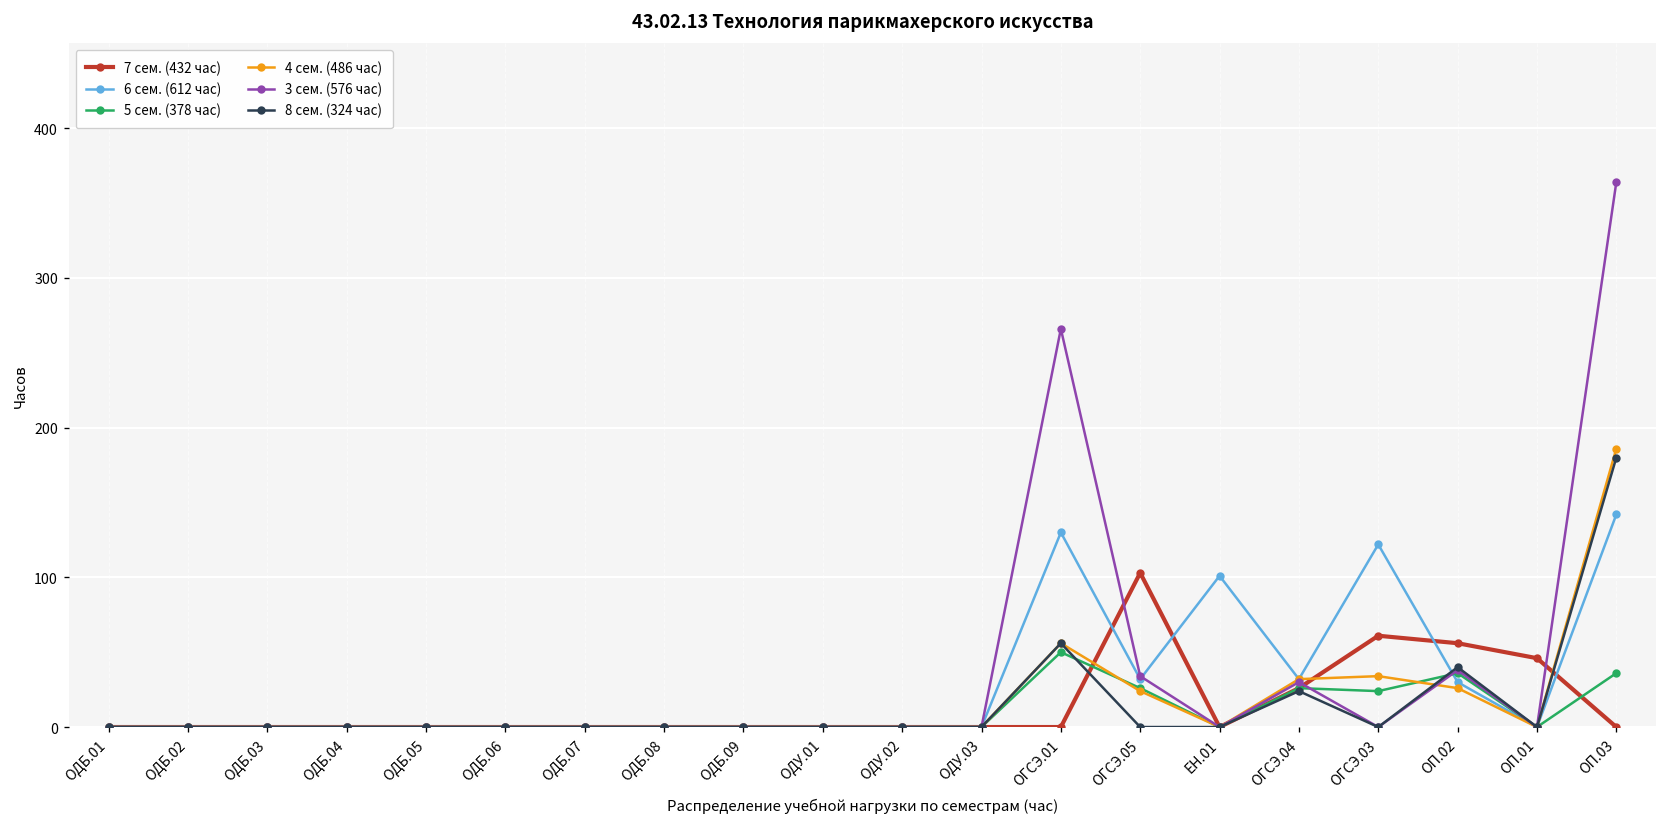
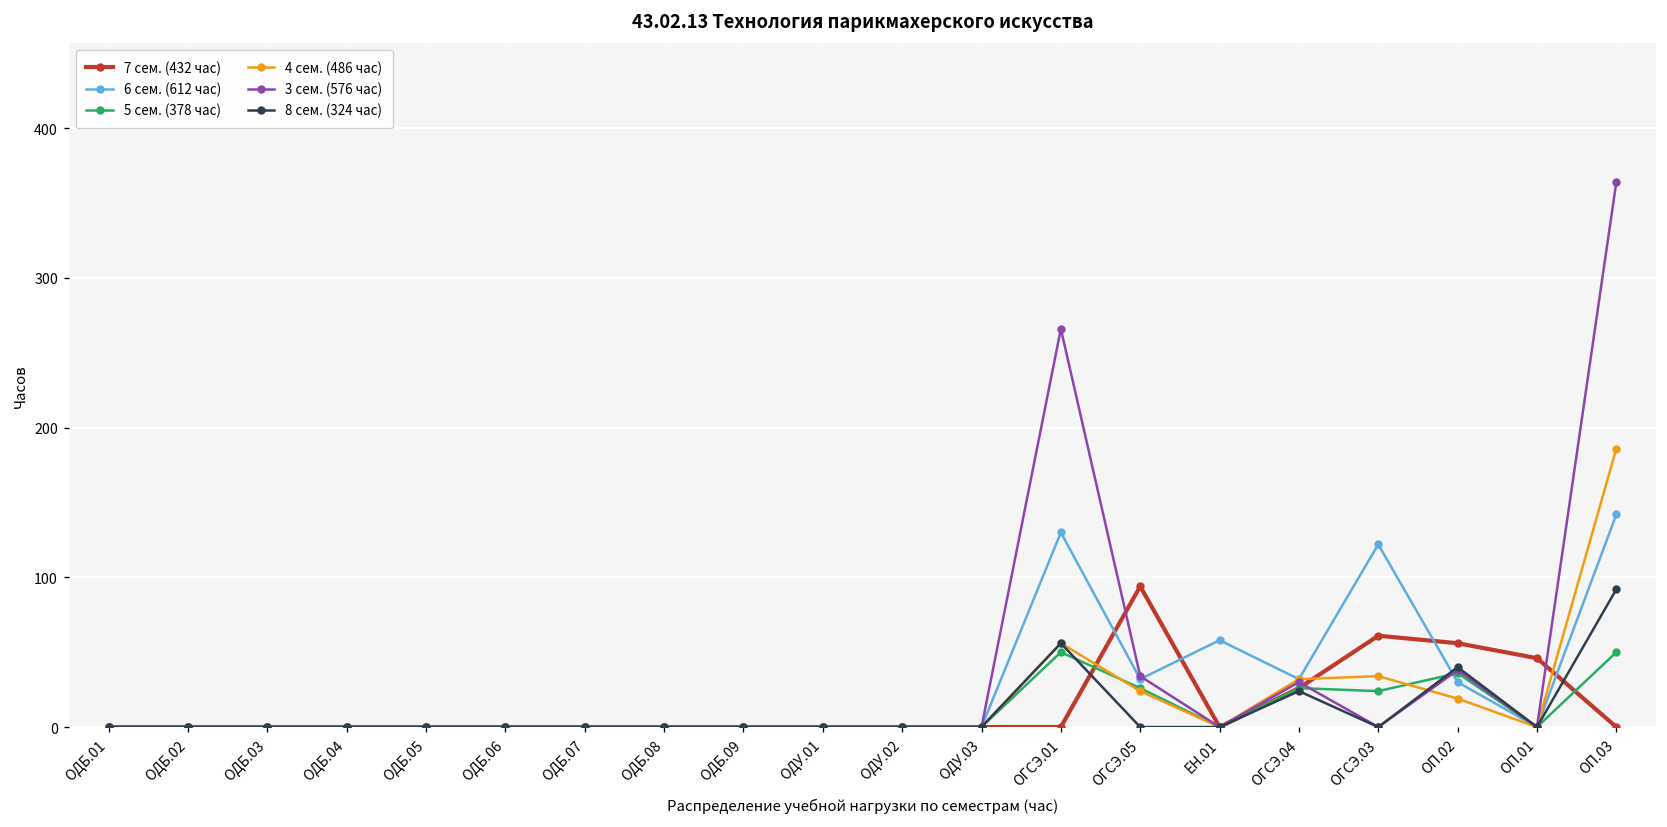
7 сем. (432 час), ОГСЭ.05: 103 -> 94
6 сем. (612 час), ЕН.01: 101 -> 58
4 сем. (486 час), ОП.02: 26 -> 19
5 сем. (378 час), ОП.03: 36 -> 50
8 сем. (324 час), ОП.03: 180 -> 92
